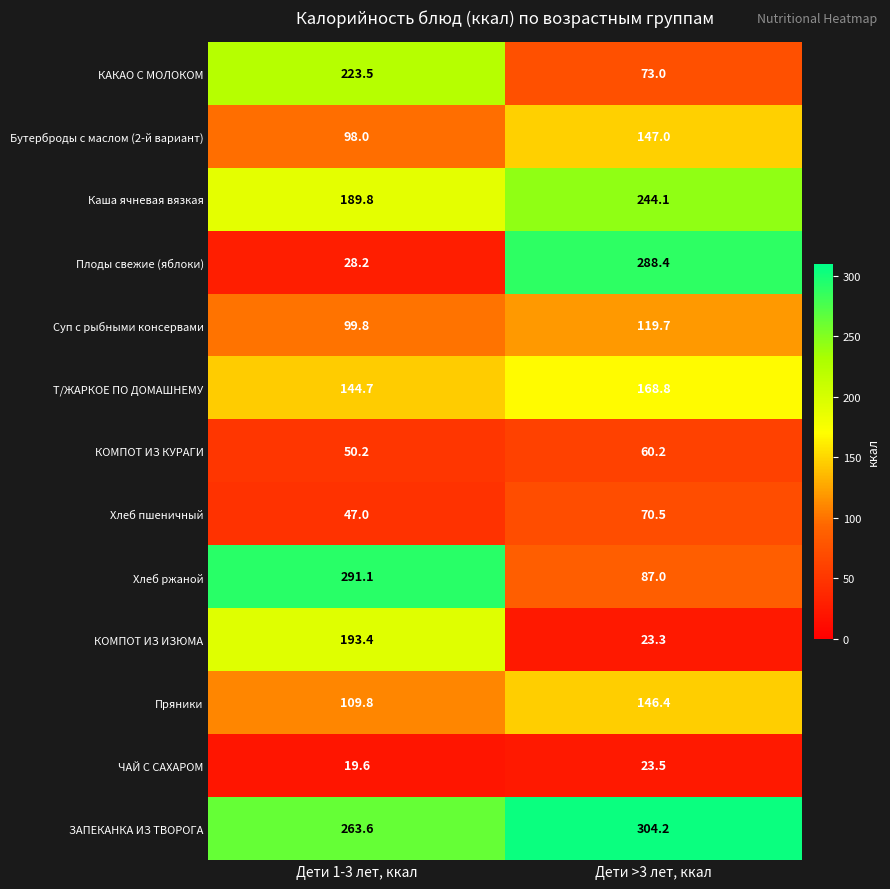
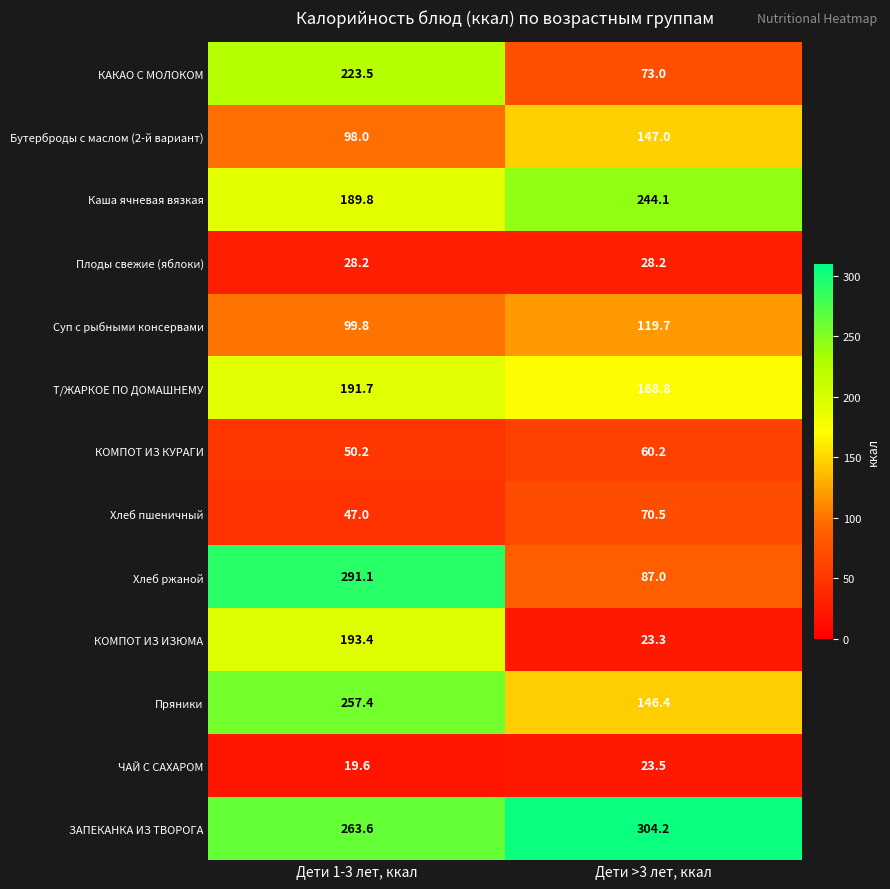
Плоды свежие (яблоки), Дети >3 лет, ккал: 288.4 -> 28.2
Т/ЖАРКОЕ ПО ДОМАШНЕМУ, Дети 1-3 лет, ккал: 144.7 -> 191.7
Пряники, Дети 1-3 лет, ккал: 109.8 -> 257.4
